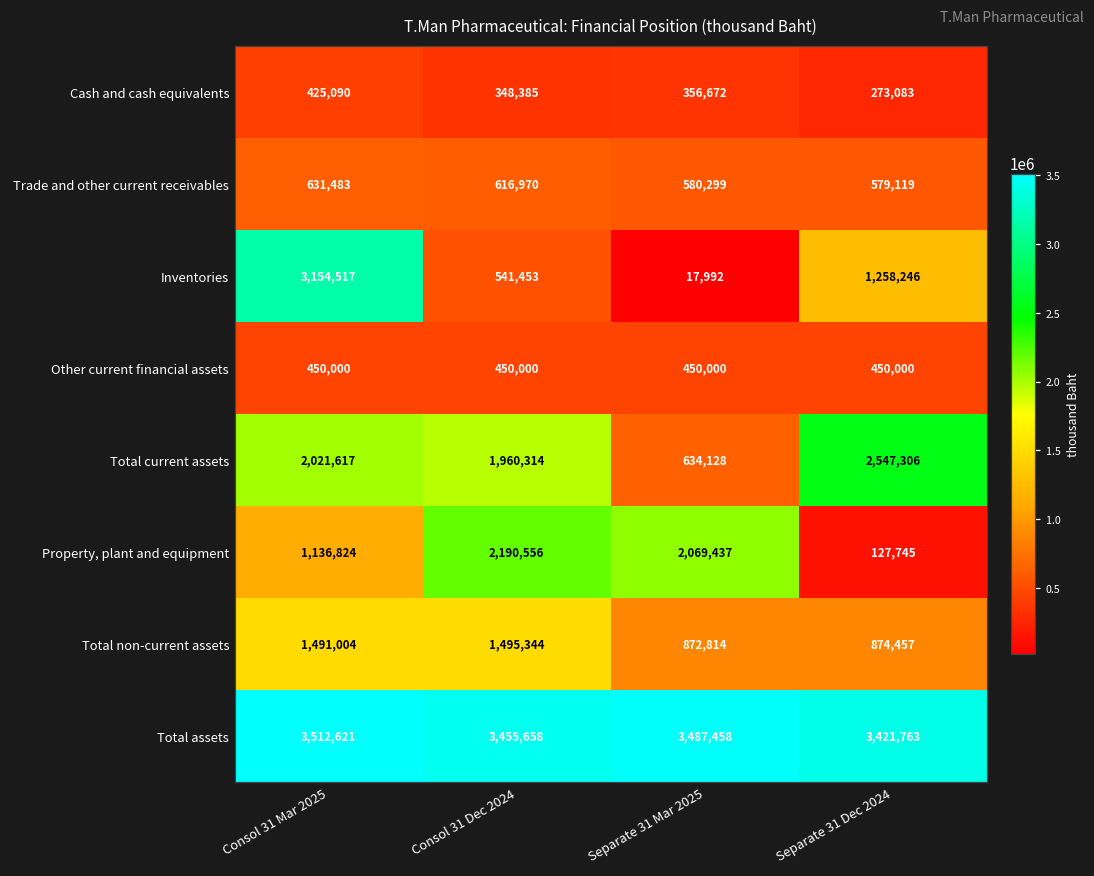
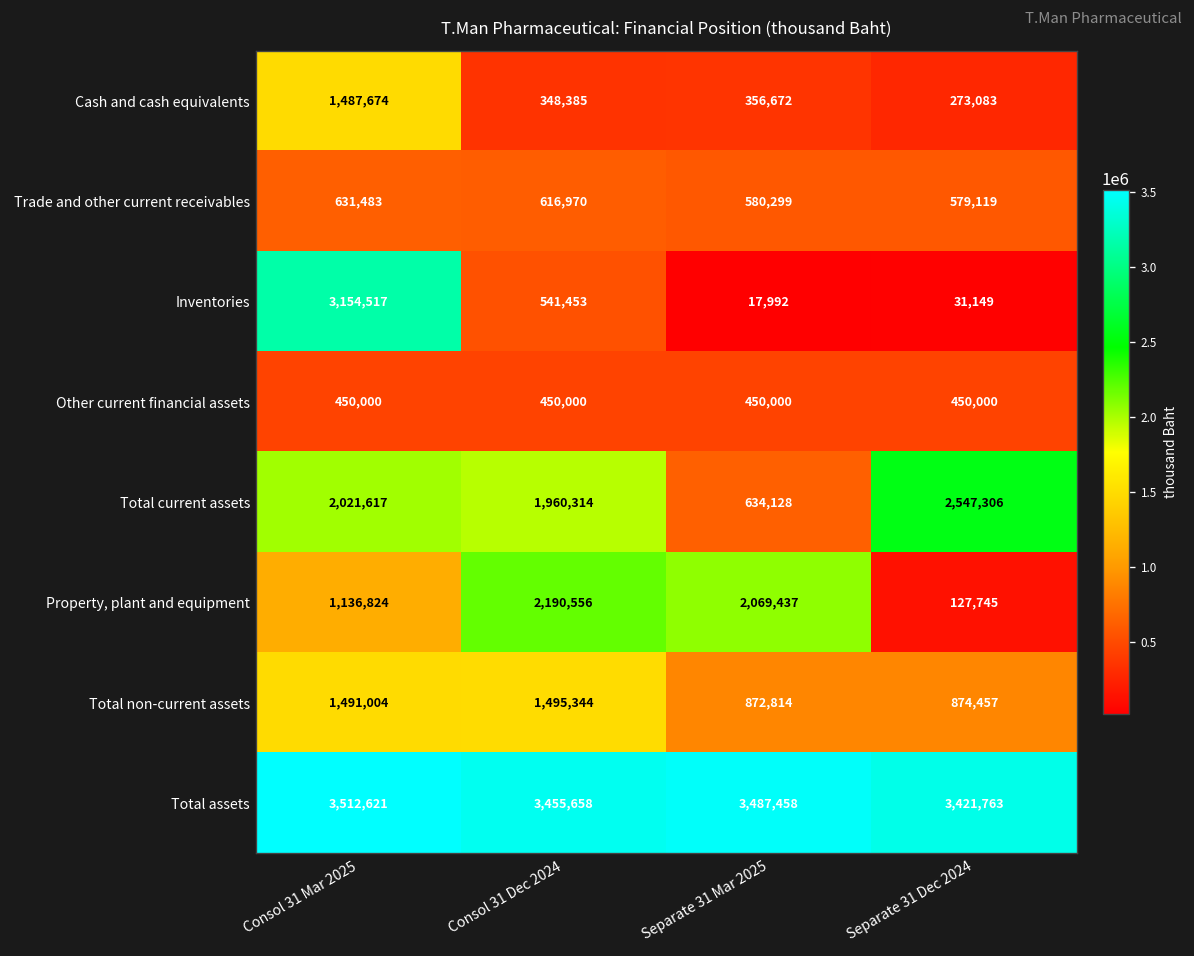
Cash and cash equivalents, Consol 31 Mar 2025: 425,090 -> 1,487,674
Inventories, Separate 31 Dec 2024: 1,258,246 -> 31,149
